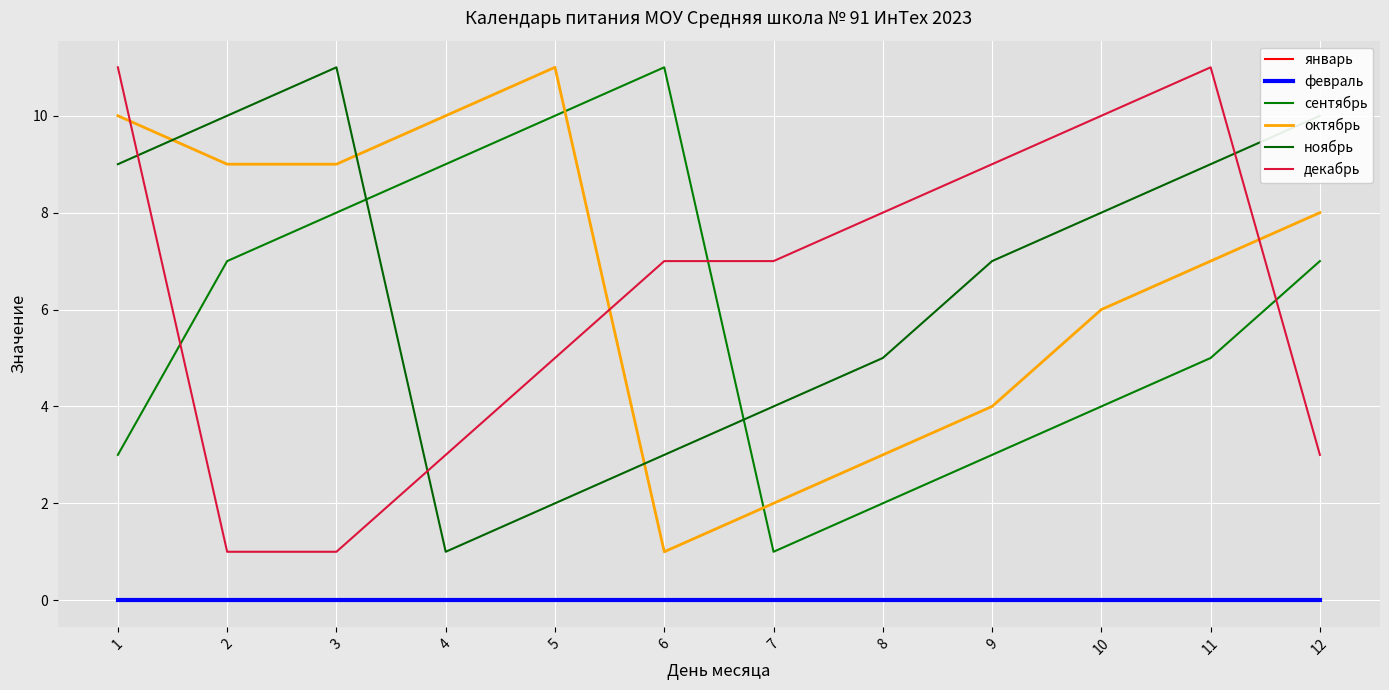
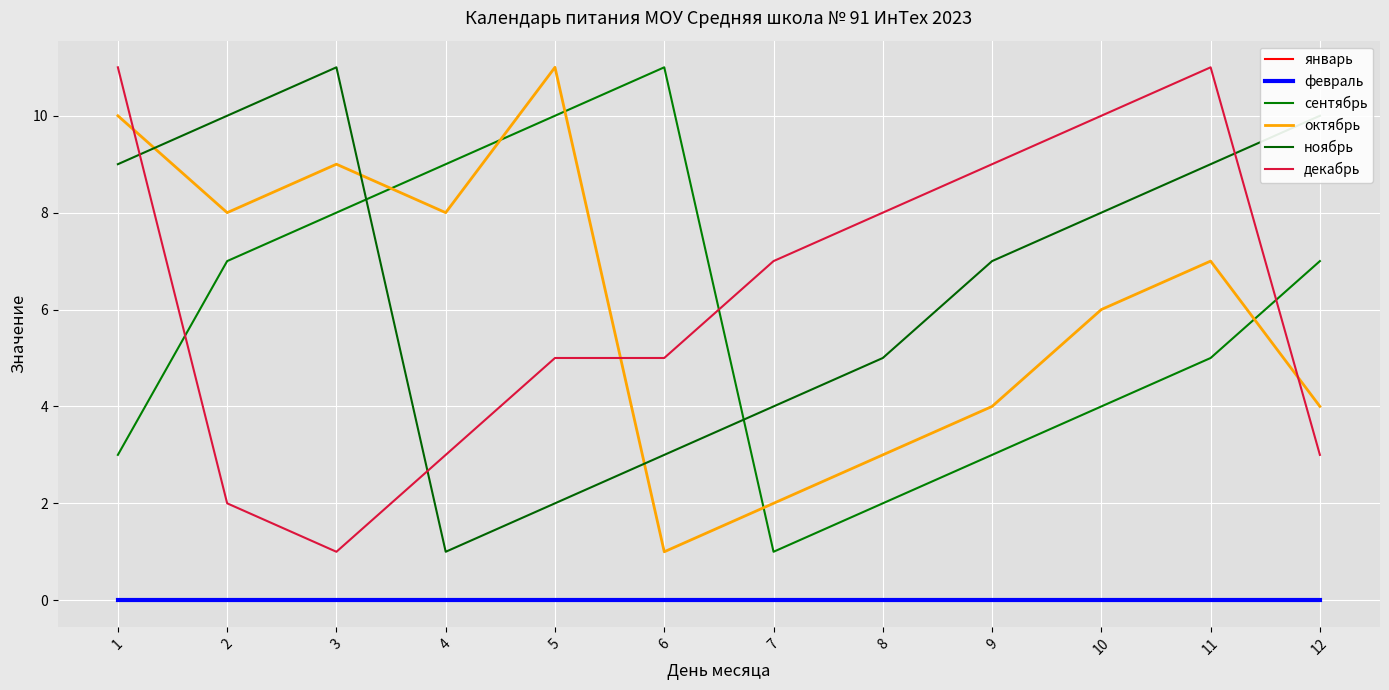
октябрь, 2: 9 -> 8
декабрь, 2: 1 -> 2
октябрь, 4: 10 -> 8
декабрь, 6: 7 -> 5
октябрь, 12: 8 -> 4
